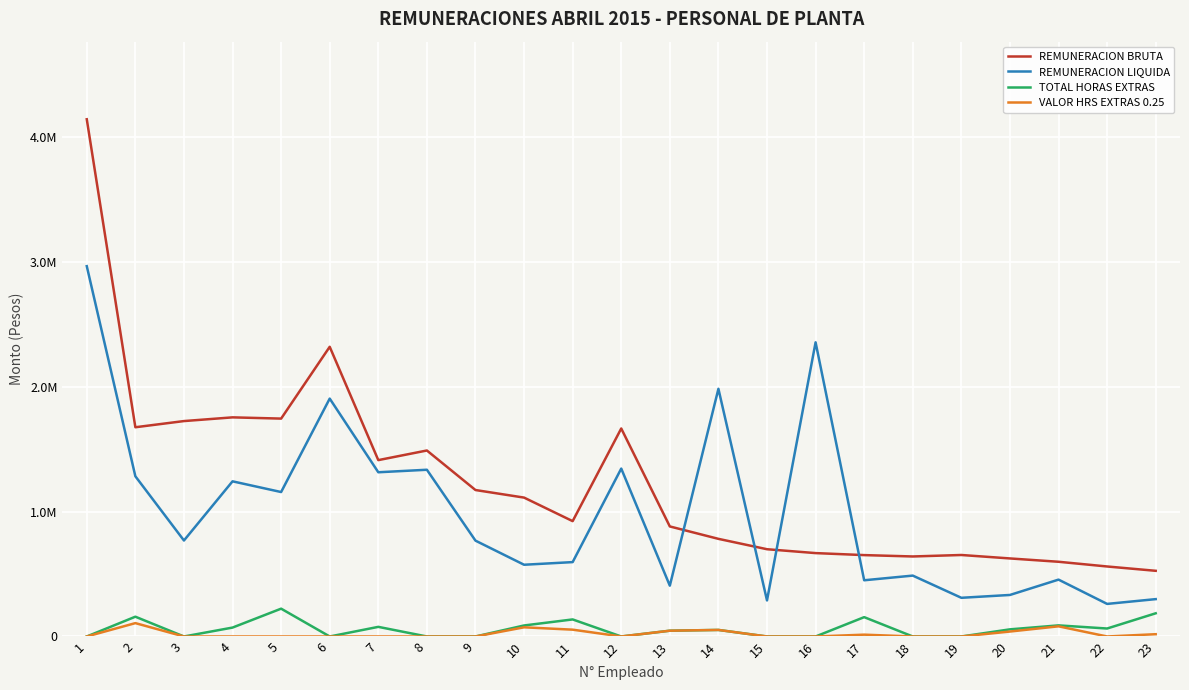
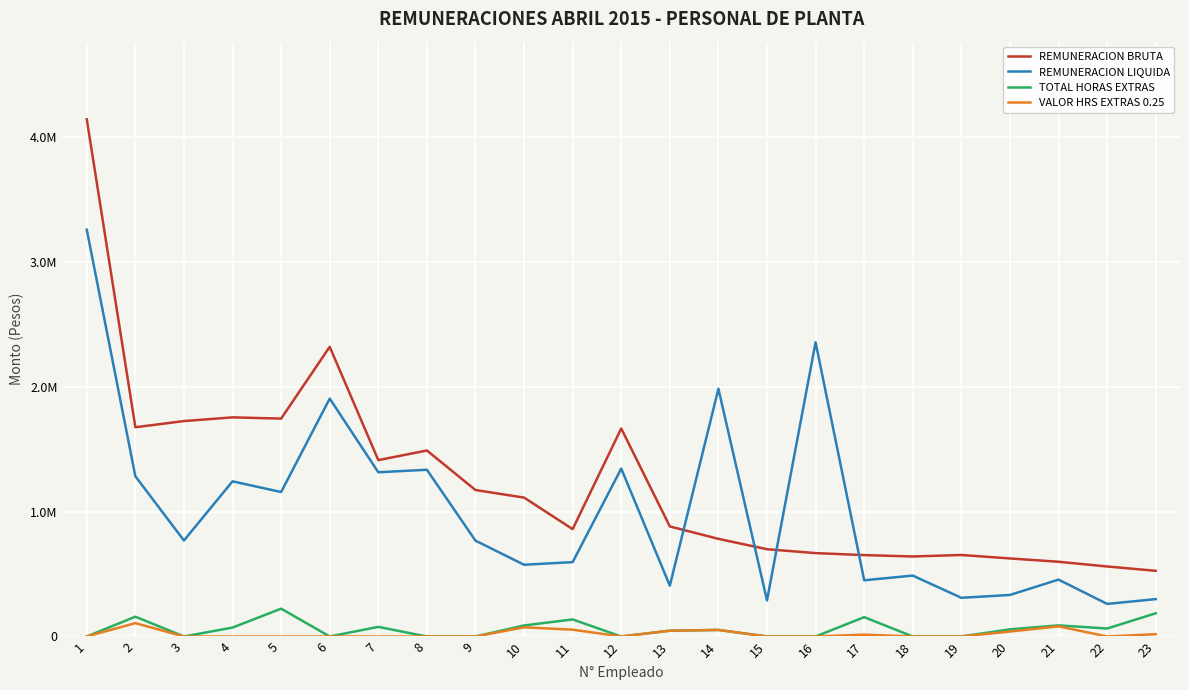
REMUNERACION LIQUIDA, 1: 2960000 -> 3260000
REMUNERACION BRUTA, 11: 920000 -> 860000
